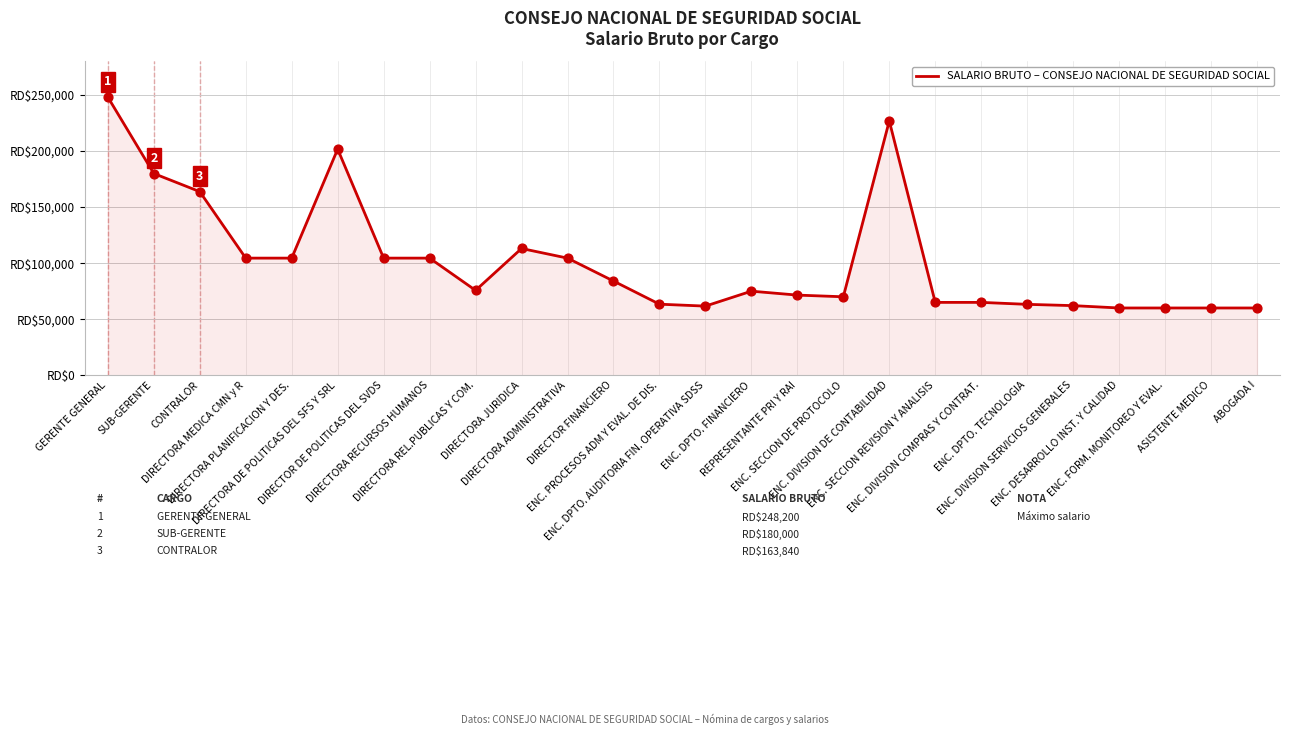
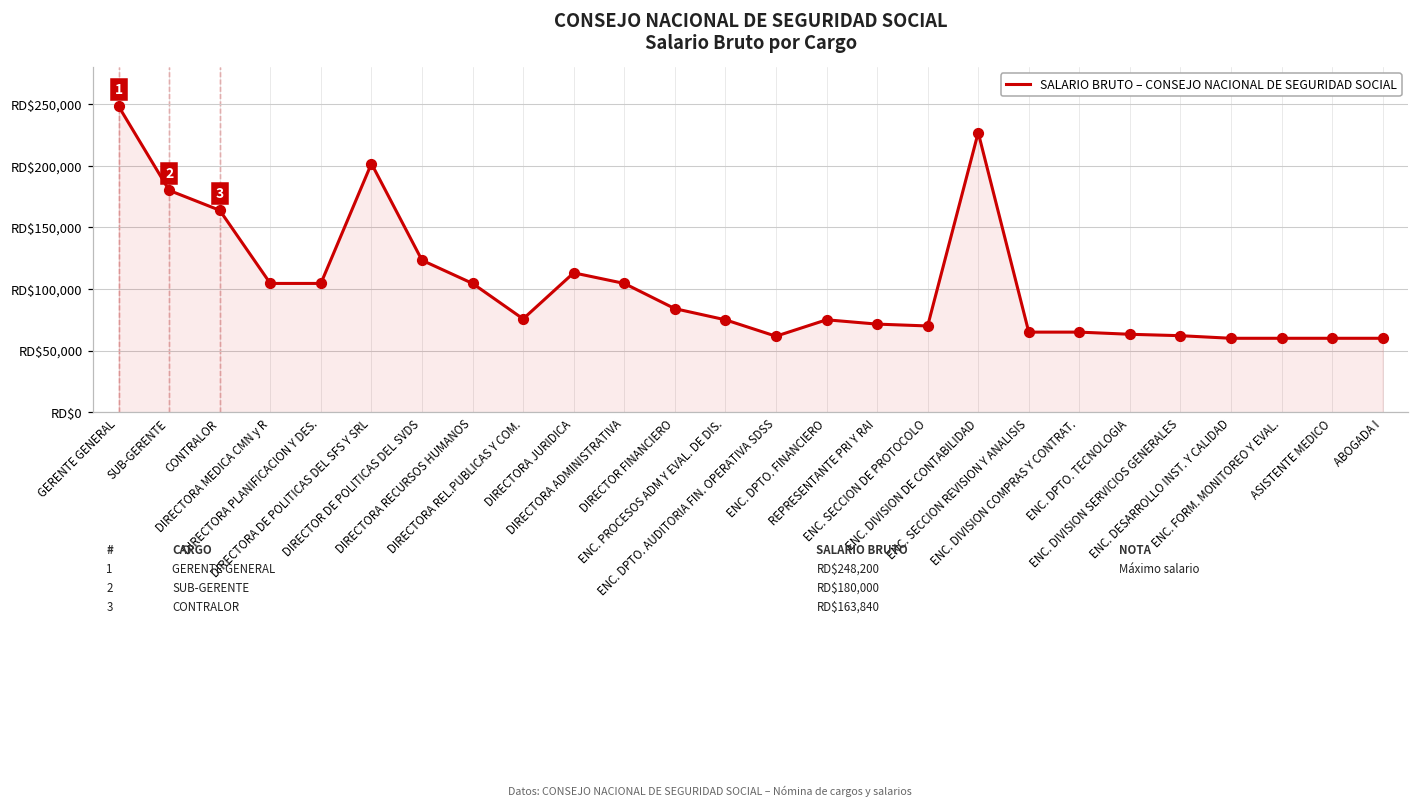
DIRECTOR DE POLITICAS DEL SVDS: RD$105,000 -> RD$123,000
ENC. PROCESOS ADM Y EVAL. DE DIS.: RD$63,000 -> RD$75,000
